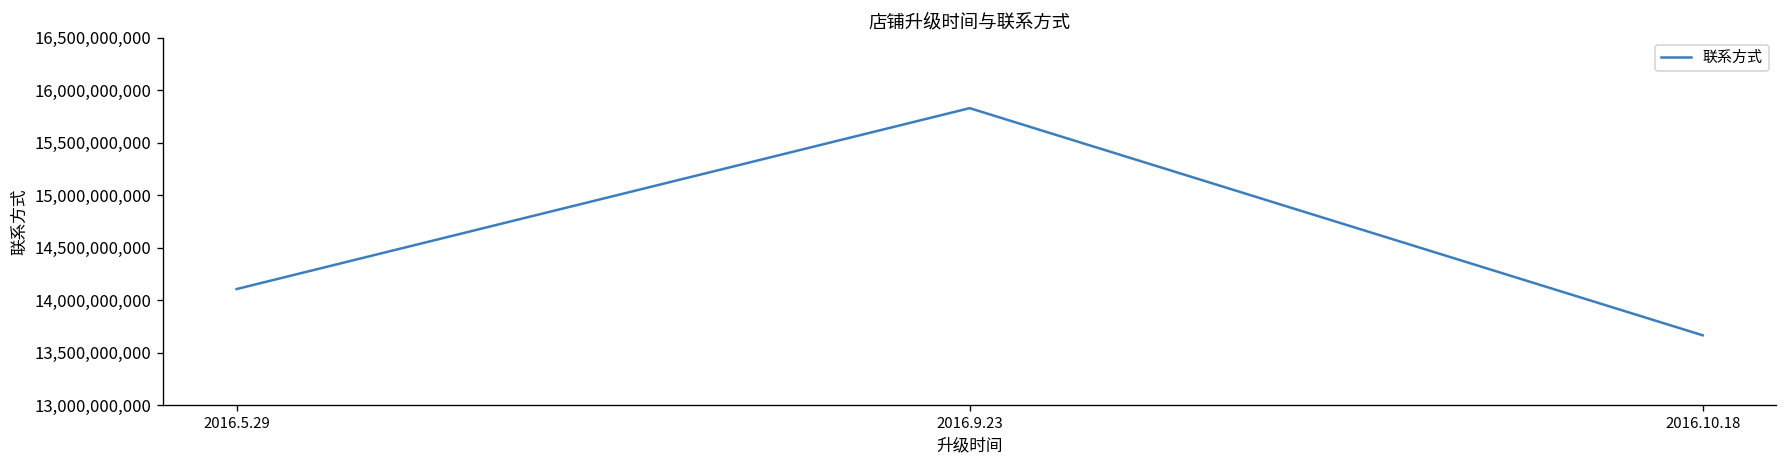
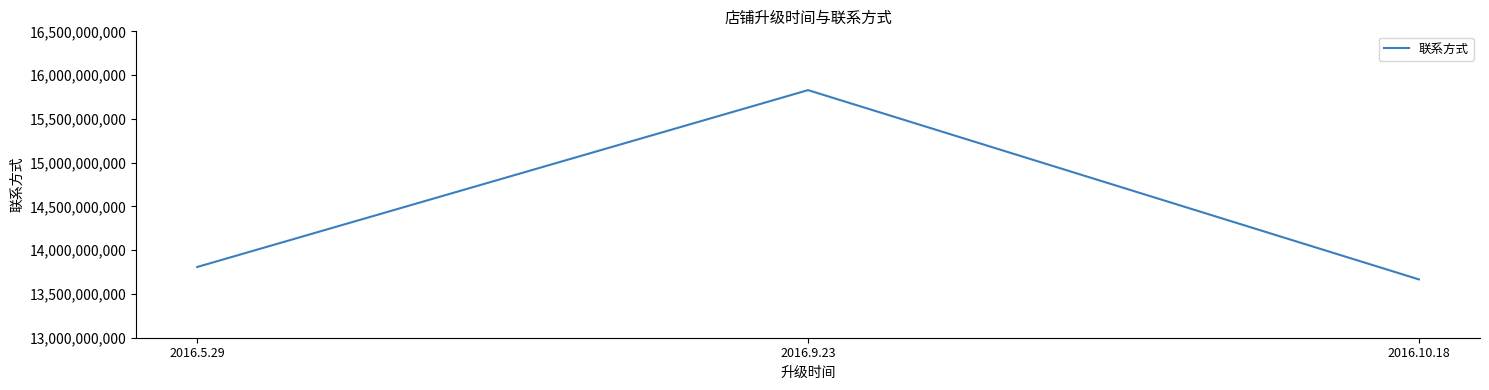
2016.5.29: 14,100,000,000 -> 13,800,000,000
